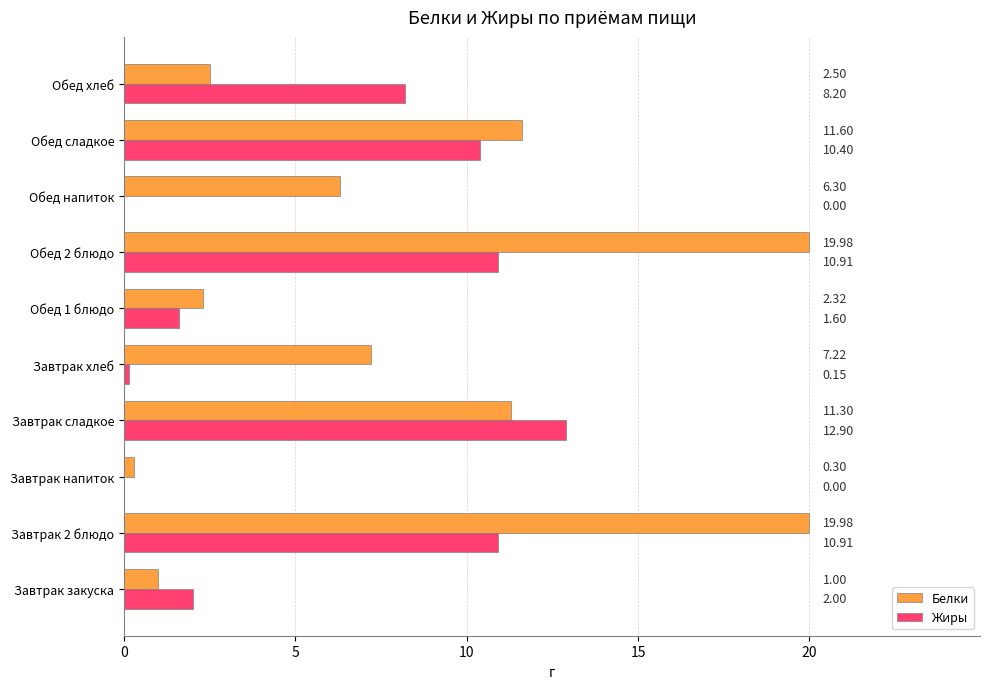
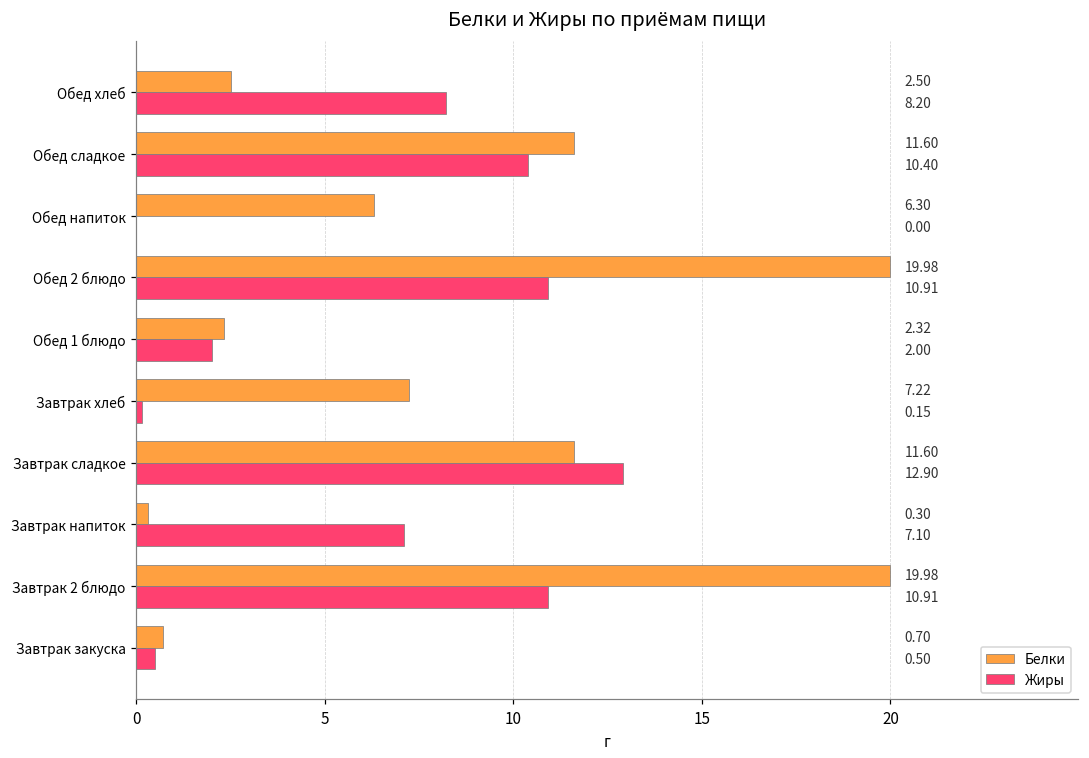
Жиры, Обед 1 блюдо: 1.60 -> 2.00
Белки, Завтрак сладкое: 11.30 -> 11.60
Жиры, Завтрак напиток: 0.00 -> 7.10
Белки, Завтрак закуска: 1.00 -> 0.70
Жиры, Завтрак закуска: 2.00 -> 0.50
